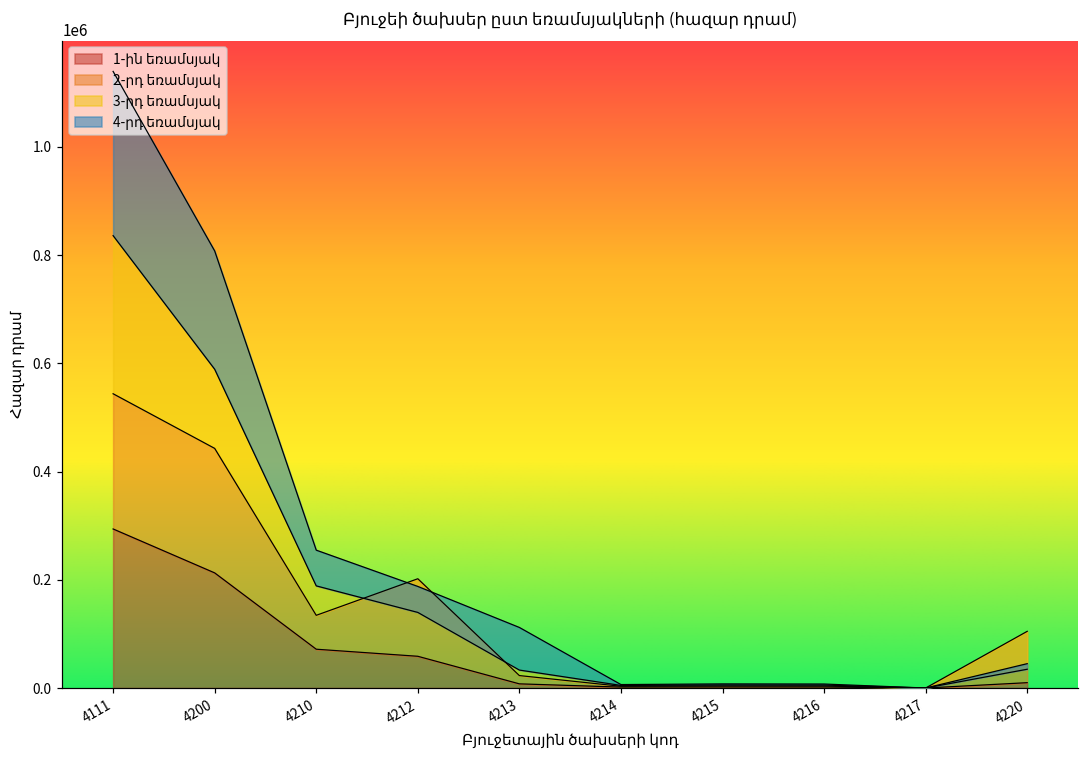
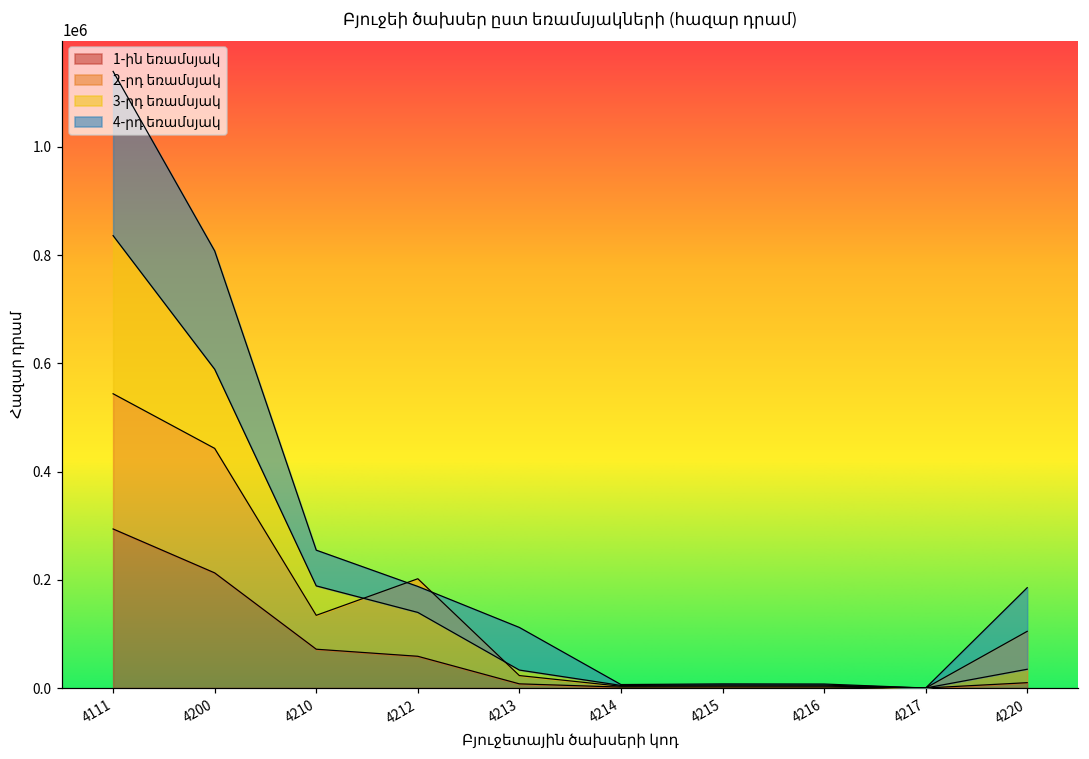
4-րդ եռամսյակ, 4220: 50000 -> 190000
